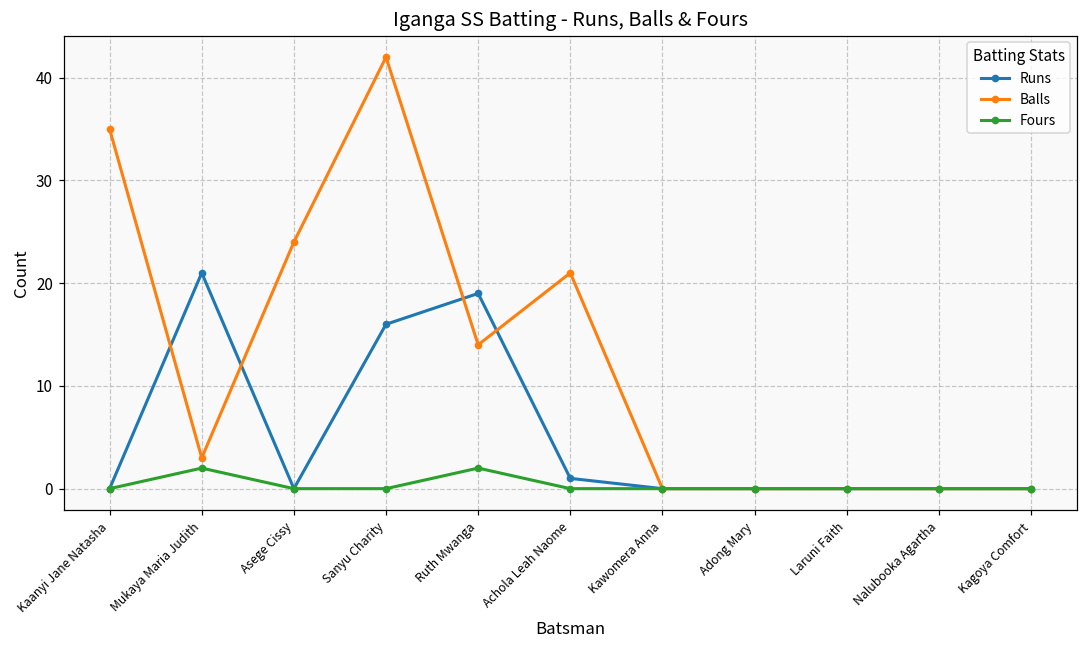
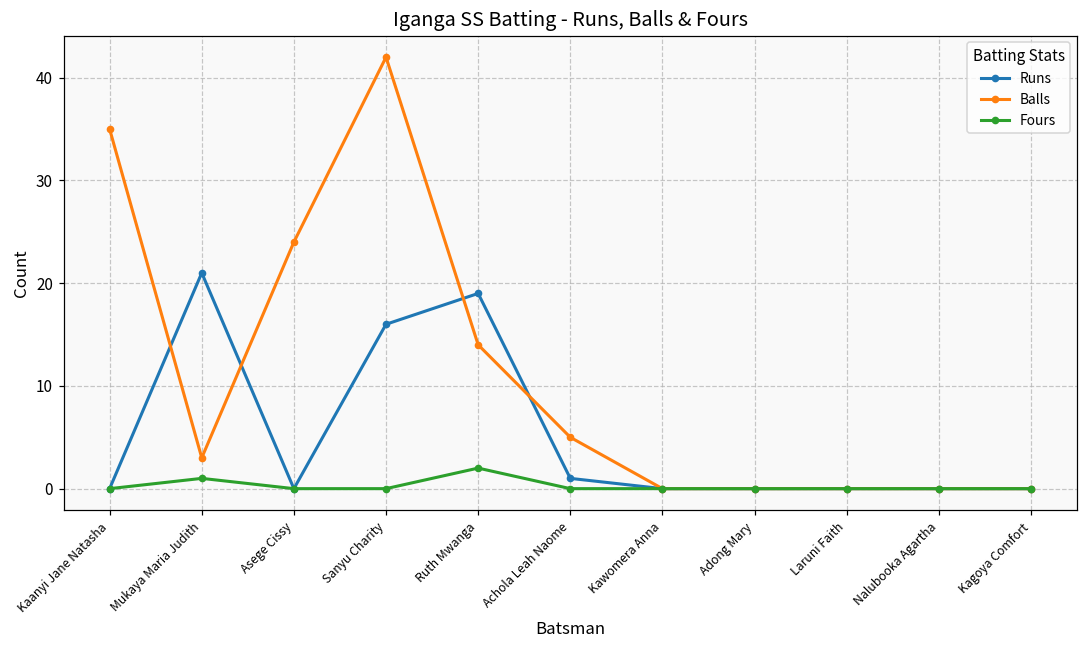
Fours, Mukaya Maria Judith: 2 -> 1
Balls, Achola Leah Naome: 21 -> 5
